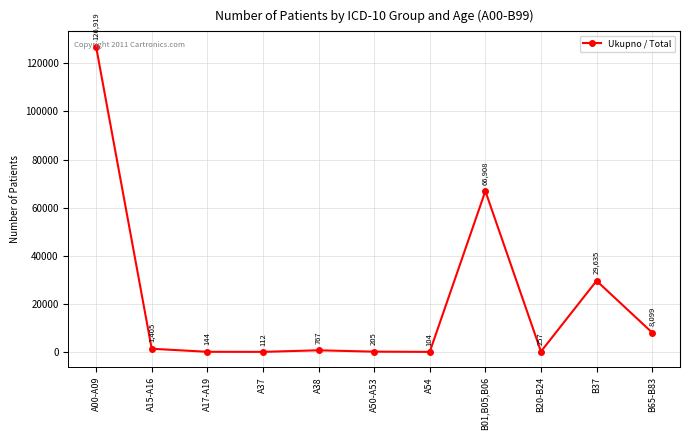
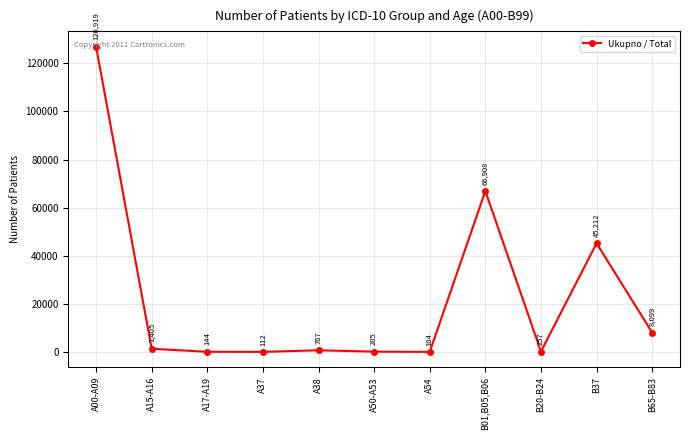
B37: 29,635 -> 45,212
